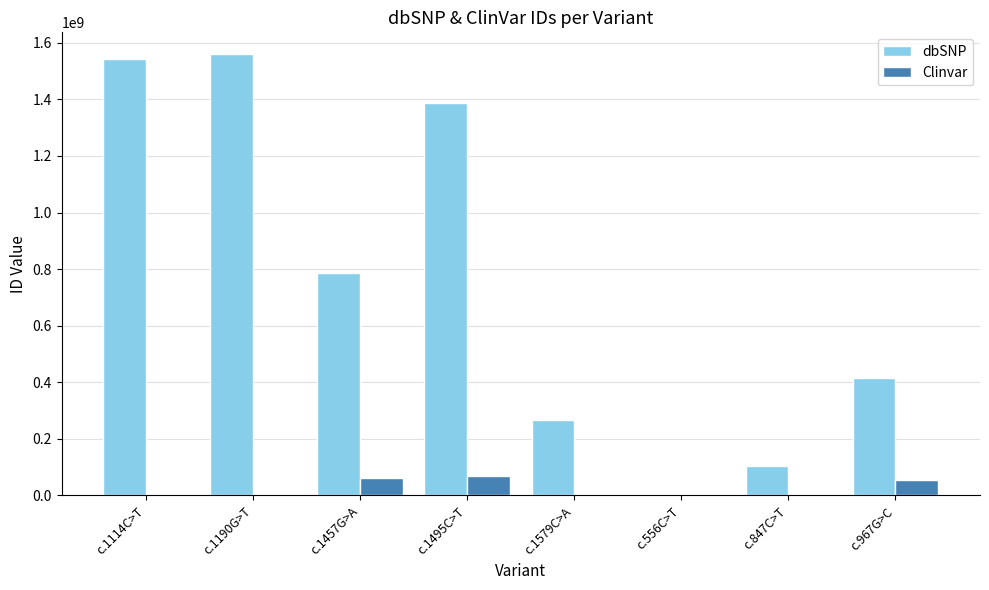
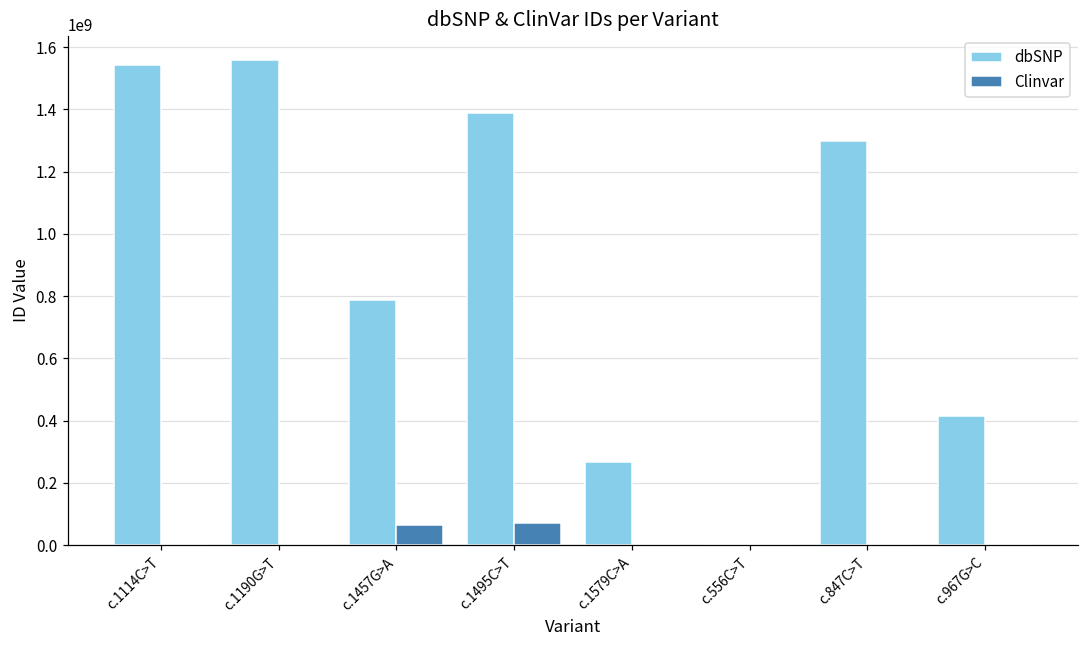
dbSNP, c.847C>T: 100000000 -> 1300000000
Clinvar, c.967G>C: 50000000 -> 0
